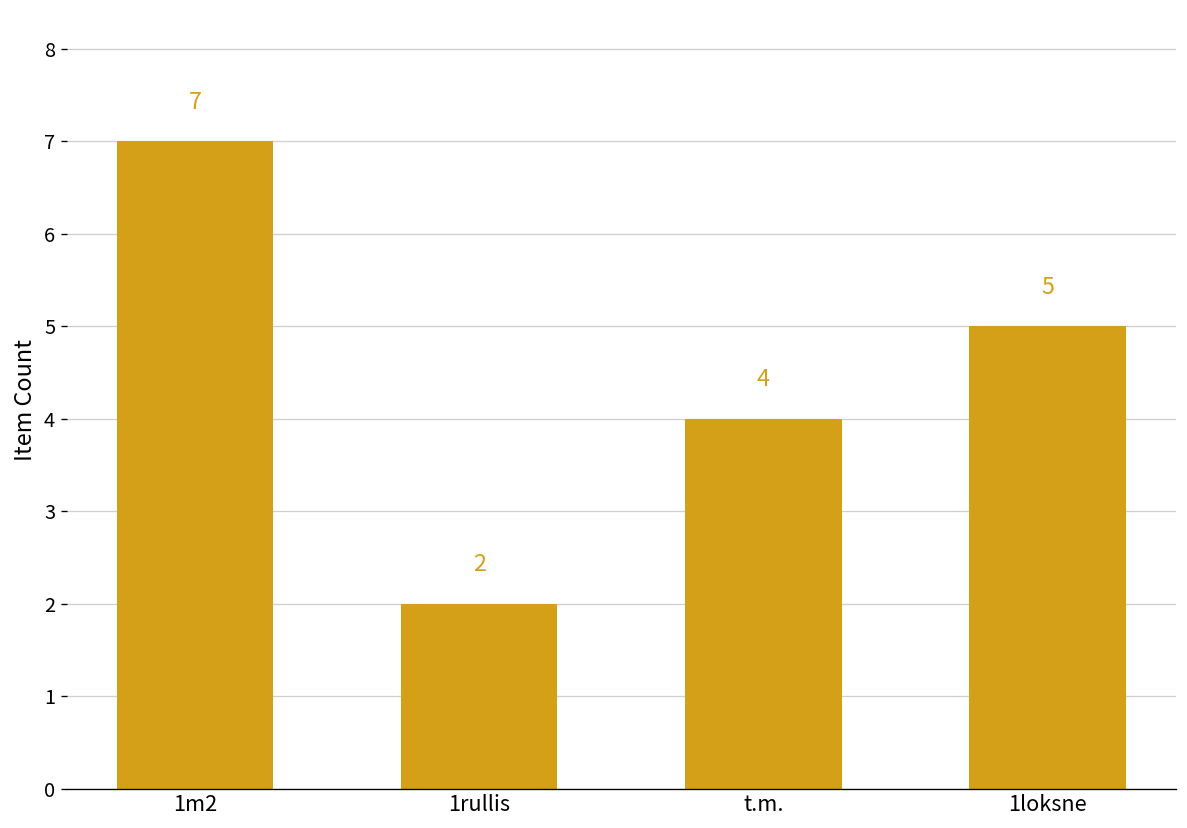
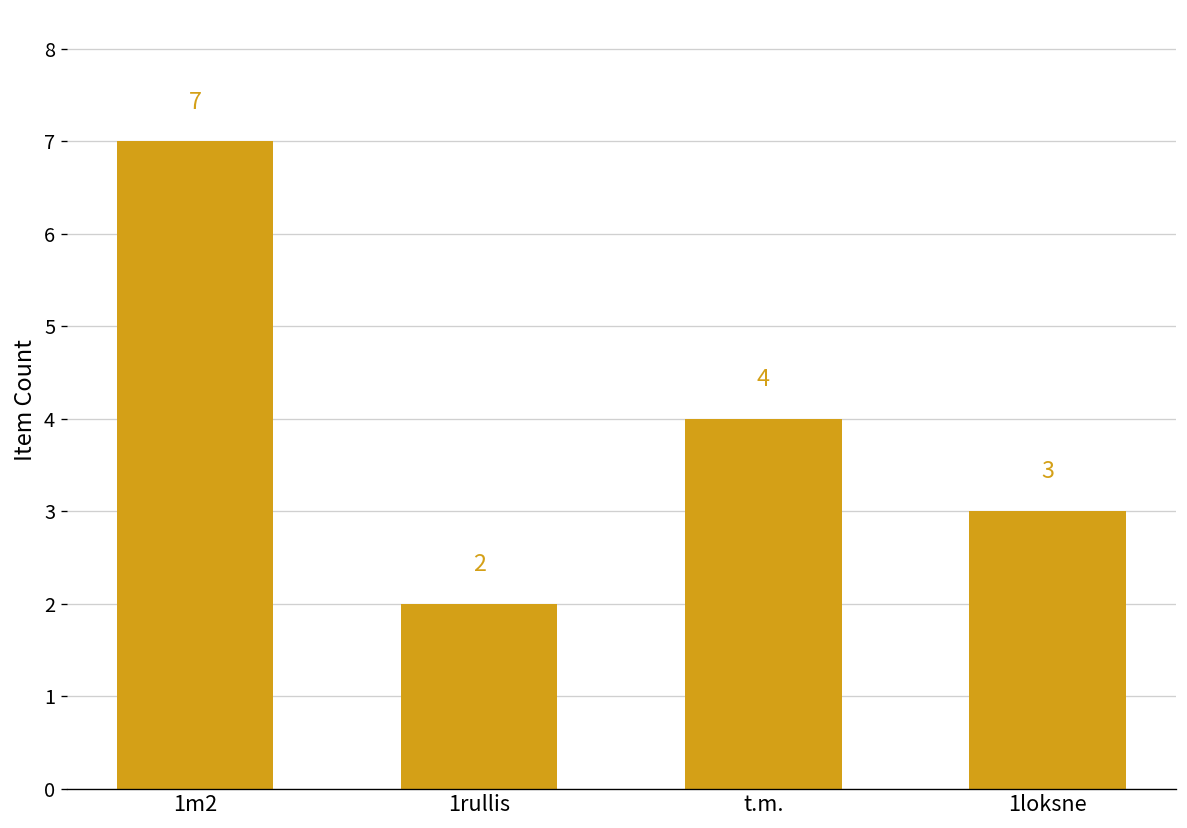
1loksne: 5 -> 3
